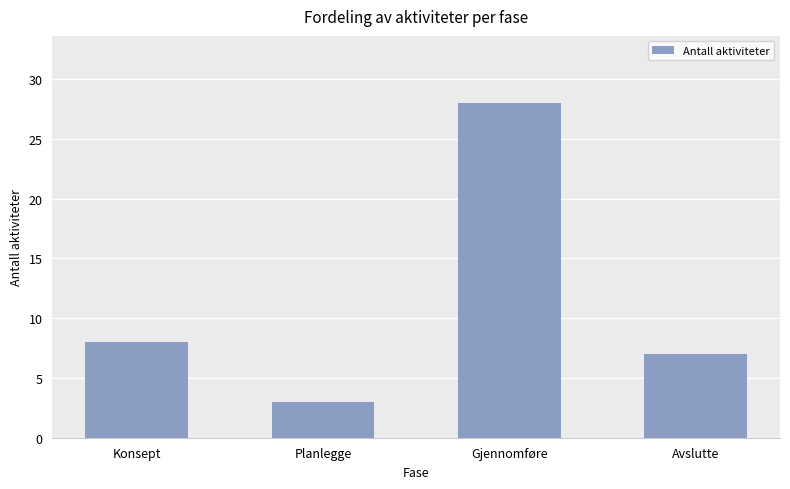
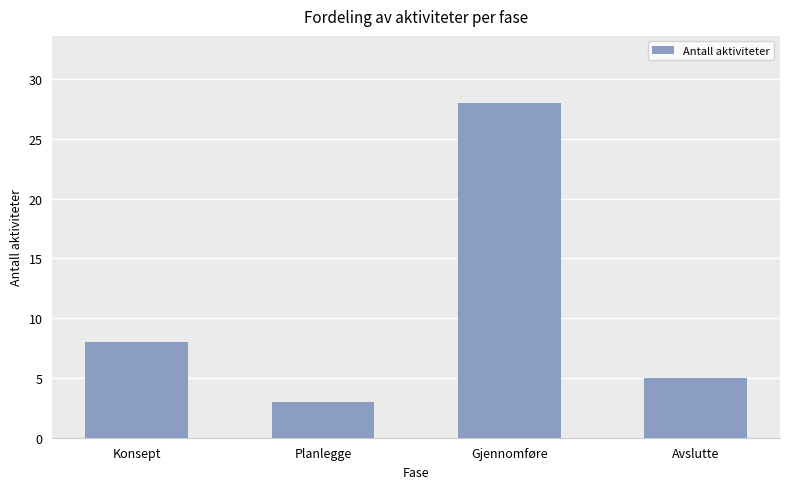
Avslutte: 7 -> 5
